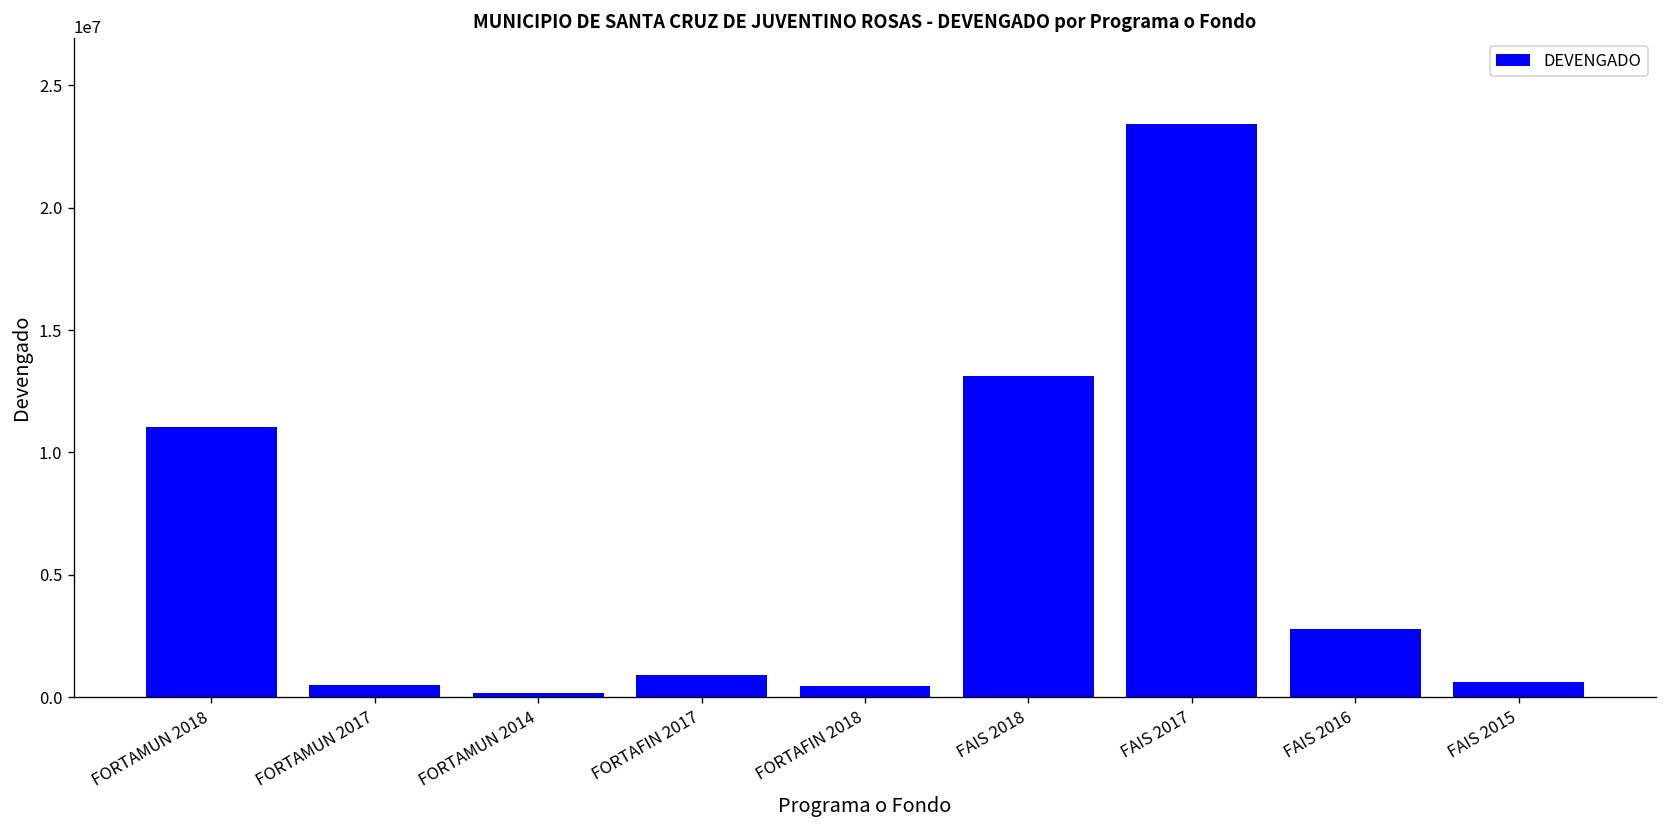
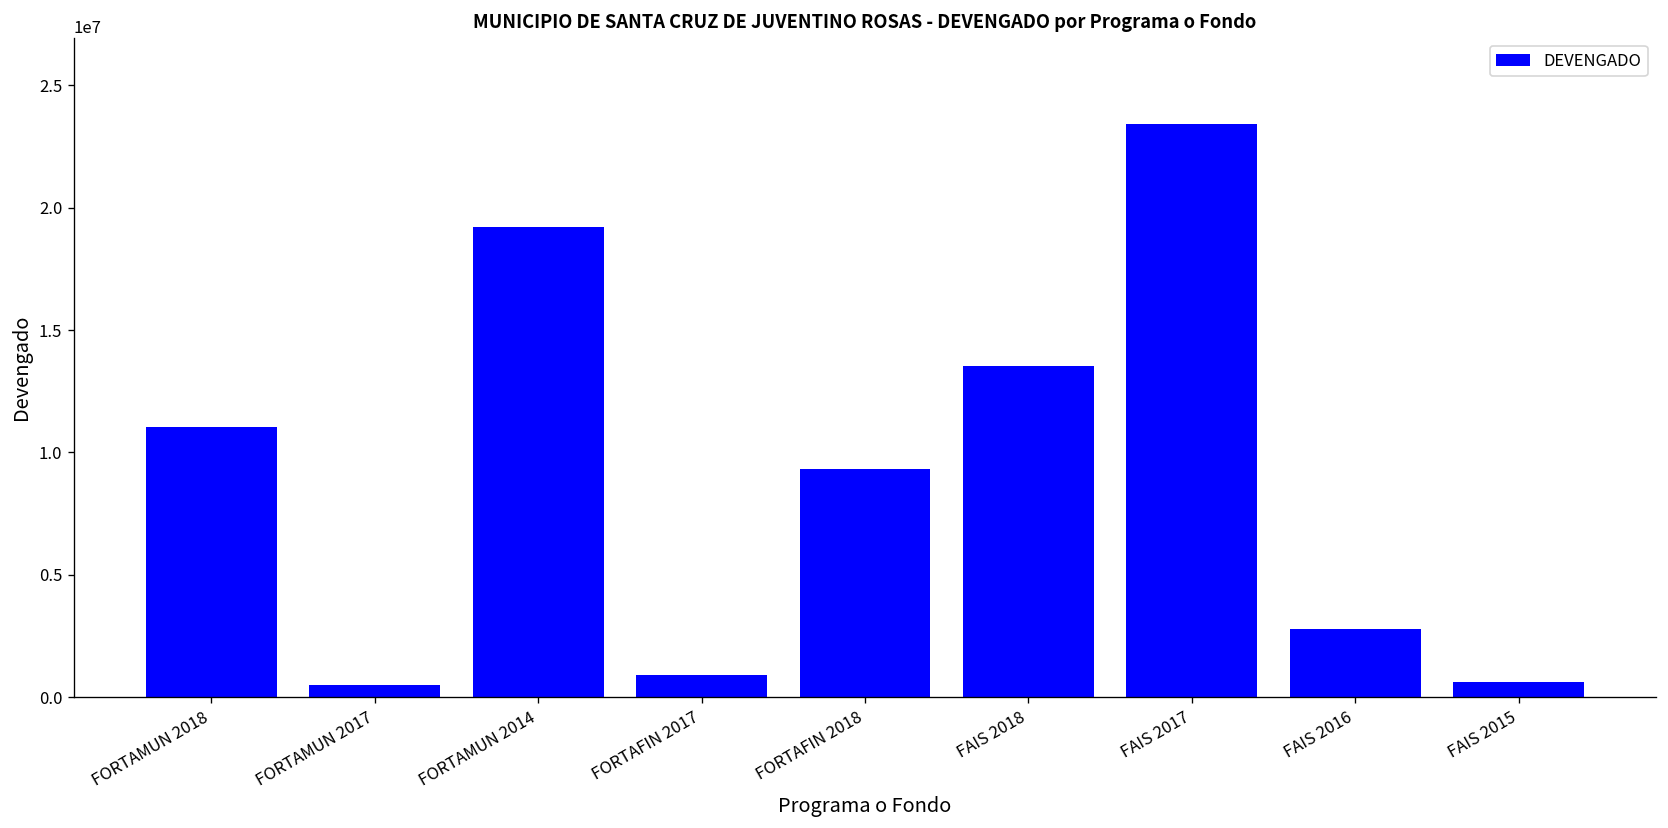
FORTAMUN 2014: 200000 -> 19200000
FORTAFIN 2018: 500000 -> 9300000
FAIS 2018: 13100000 -> 13600000
